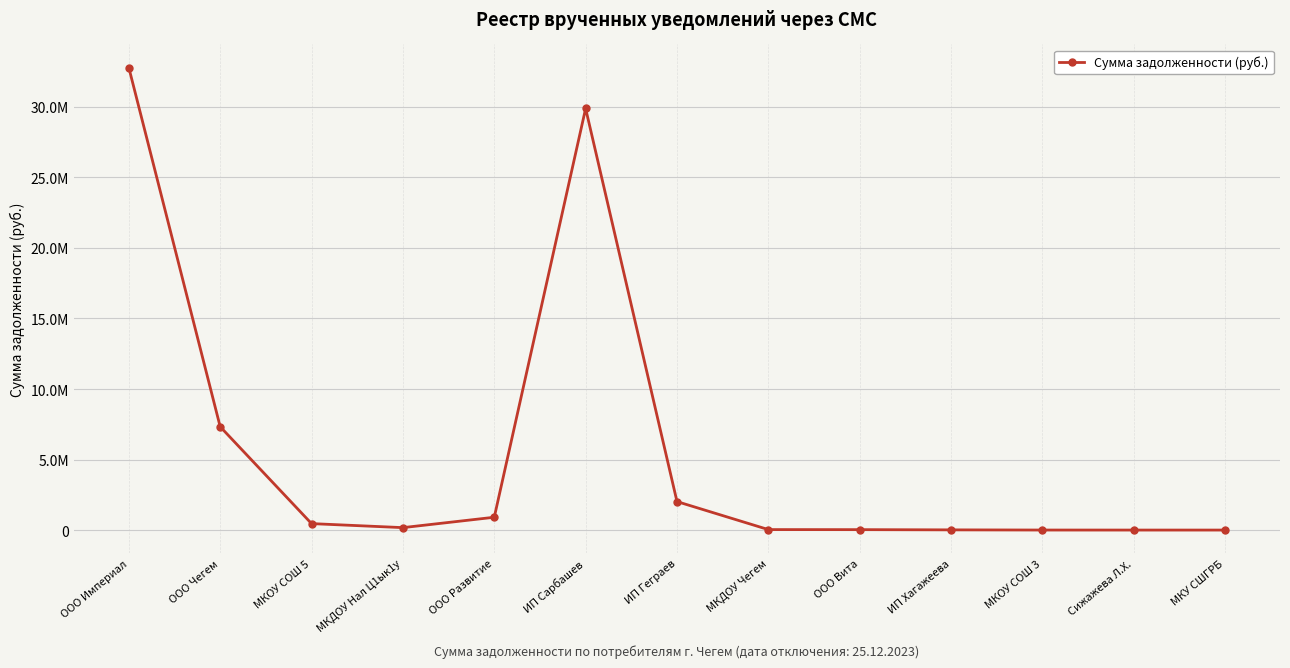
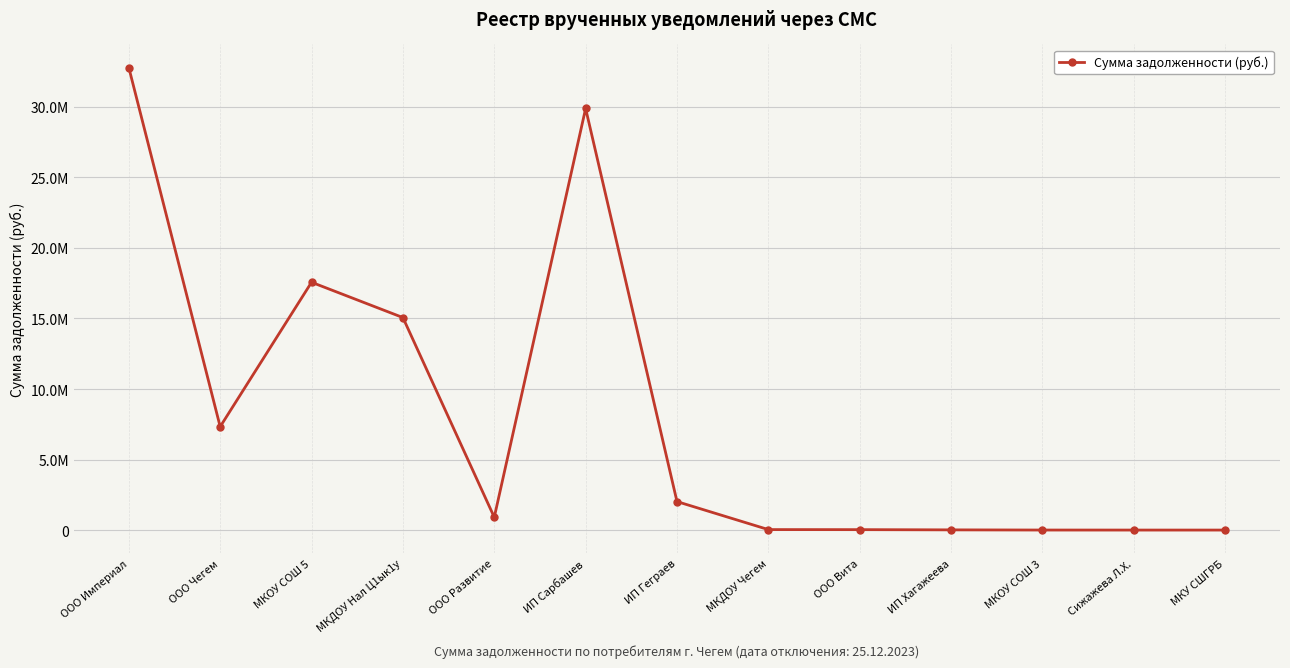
МКОУ СОШ 5: 500000 -> 17600000
МКДОУ Нал Ц1ык1у: 200000 -> 15100000
